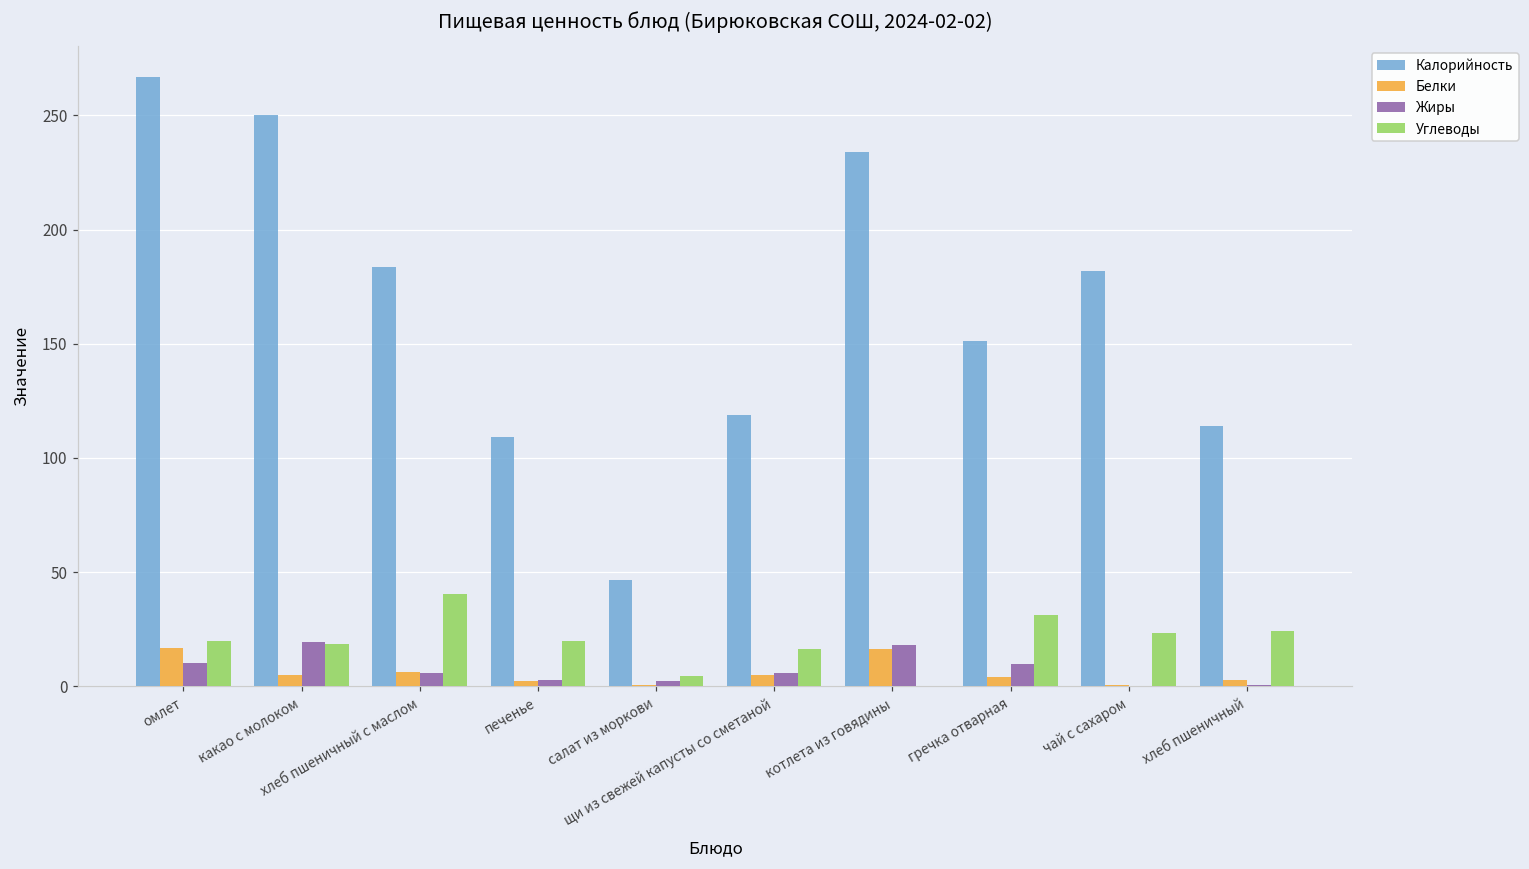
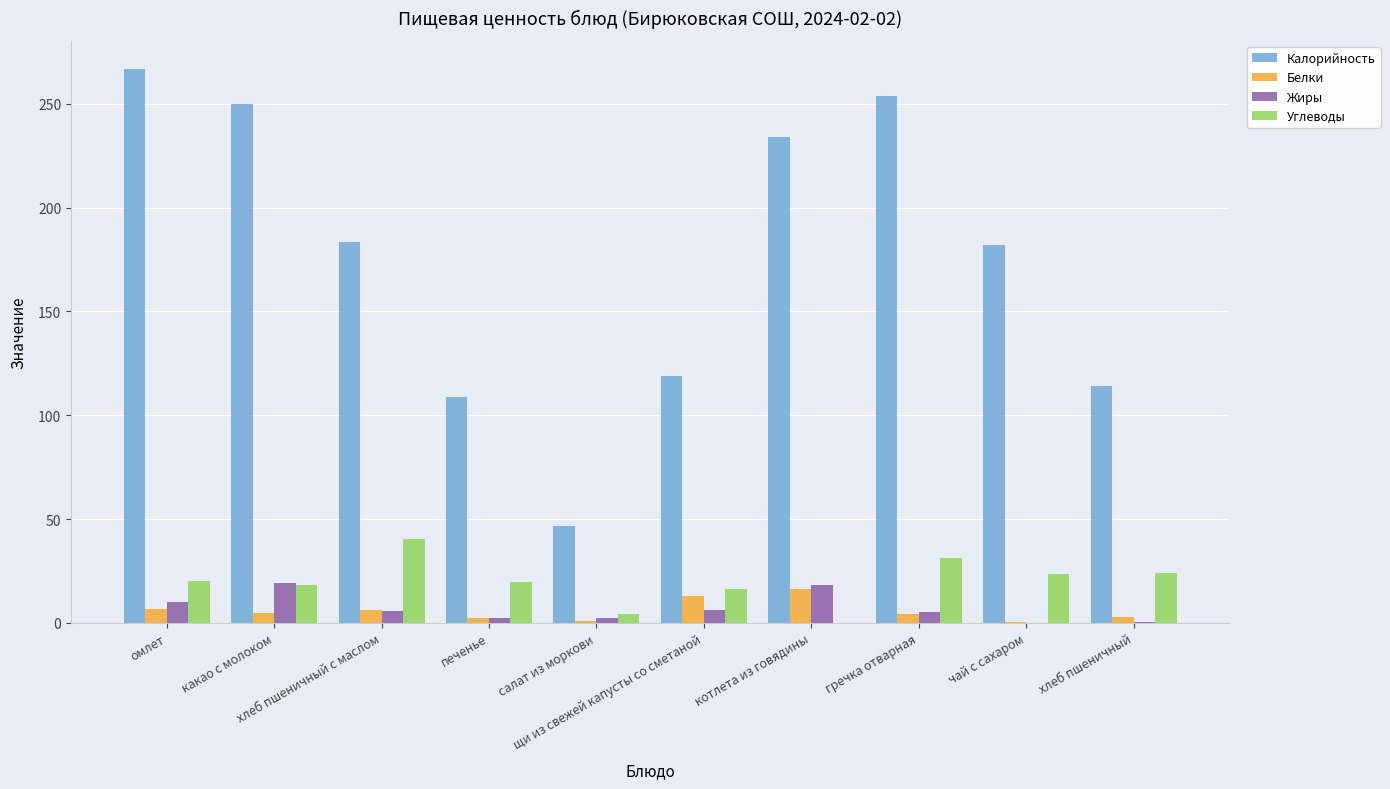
Белки, омлет: 17 -> 7
Белки, щи из свежей капусты со сметаной: 5 -> 13
Калорийность, гречка отварная: 151 -> 254
Жиры, гречка отварная: 10 -> 5
